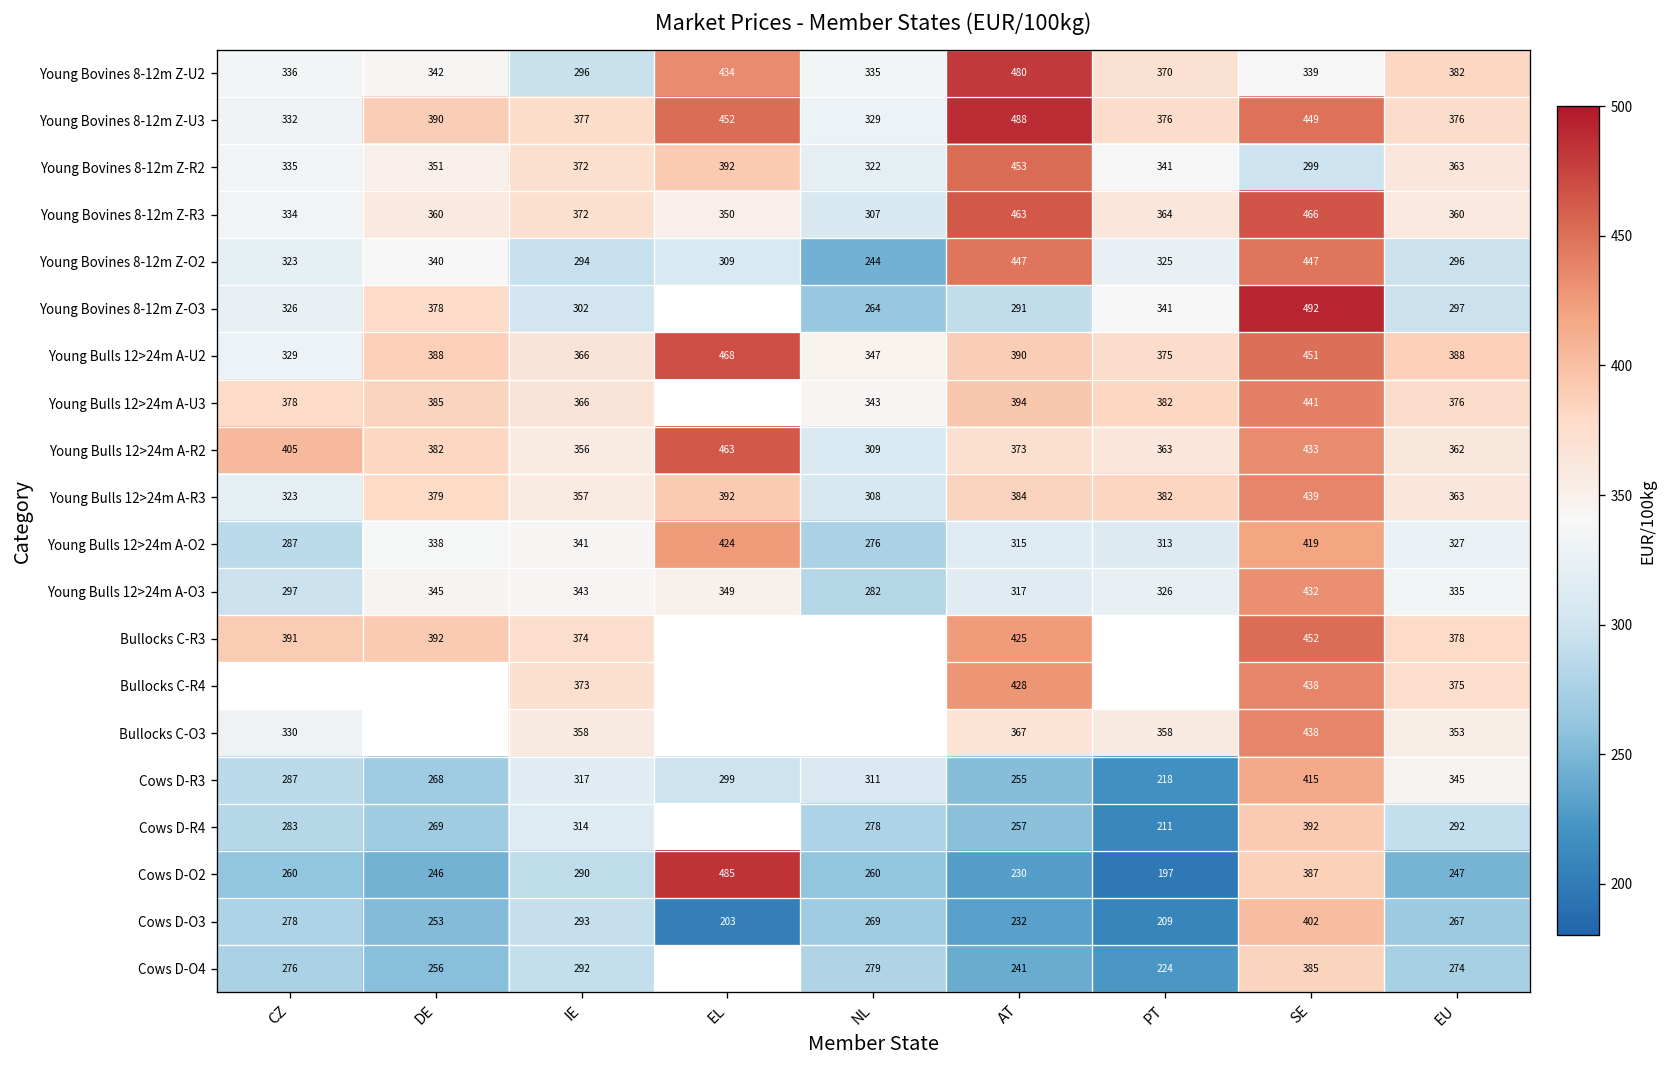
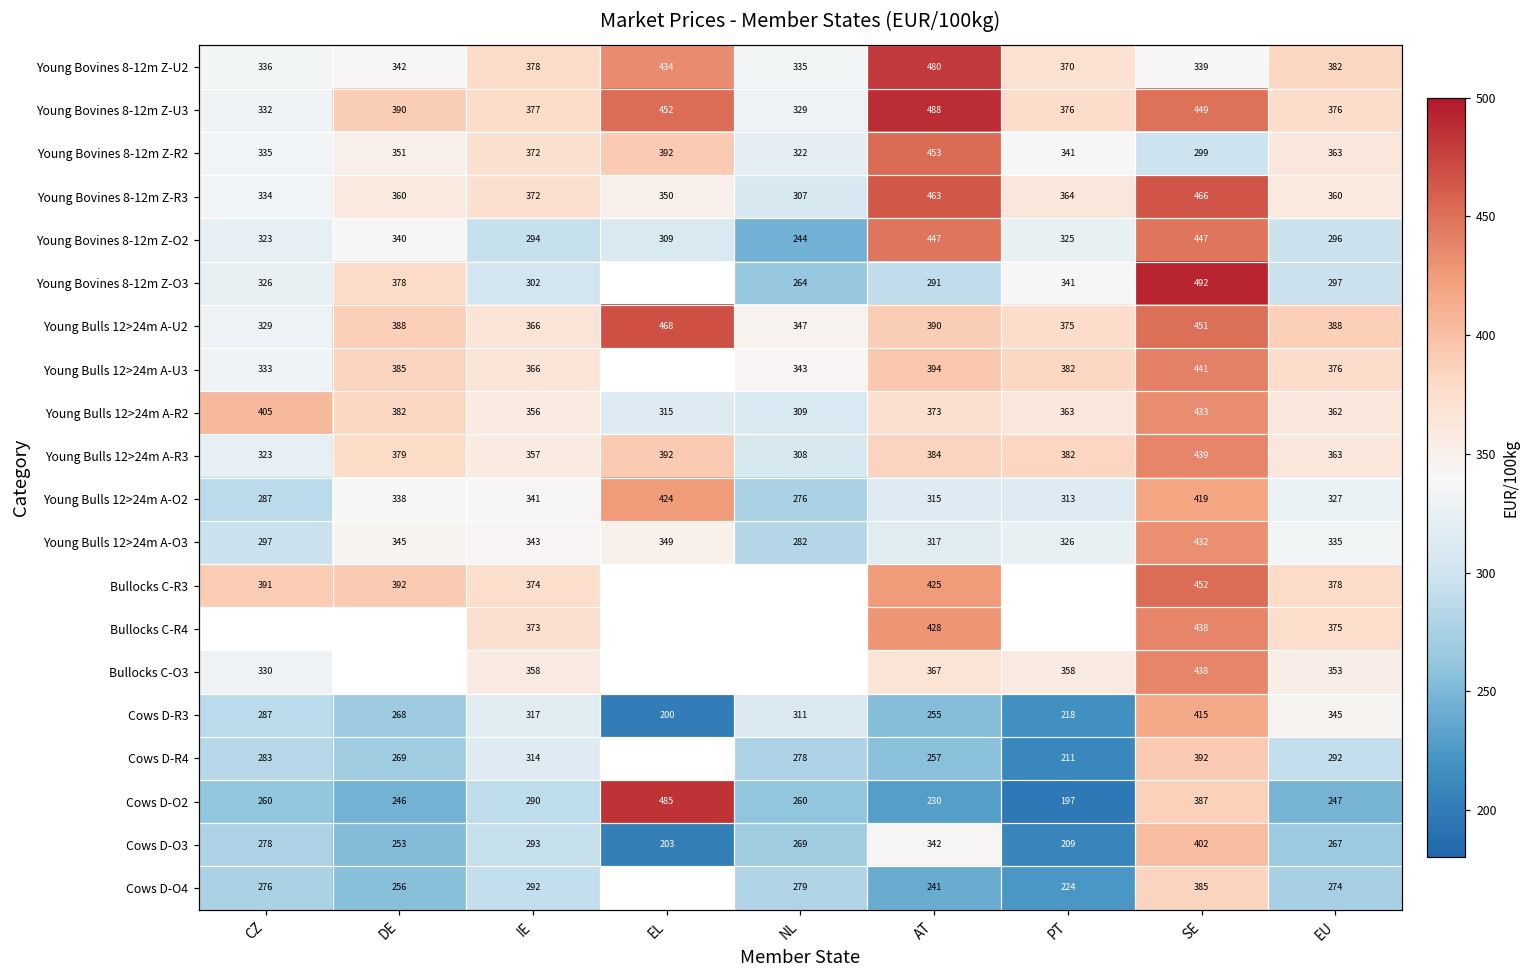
Young Bovines 8-12m Z-U2, IE: 296 -> 378
Young Bulls 12>24m A-U3, CZ: 378 -> 333
Young Bulls 12>24m A-R2, EL: 463 -> 315
Cows D-R3, EL: 299 -> 200
Cows D-O3, AT: 232 -> 342
